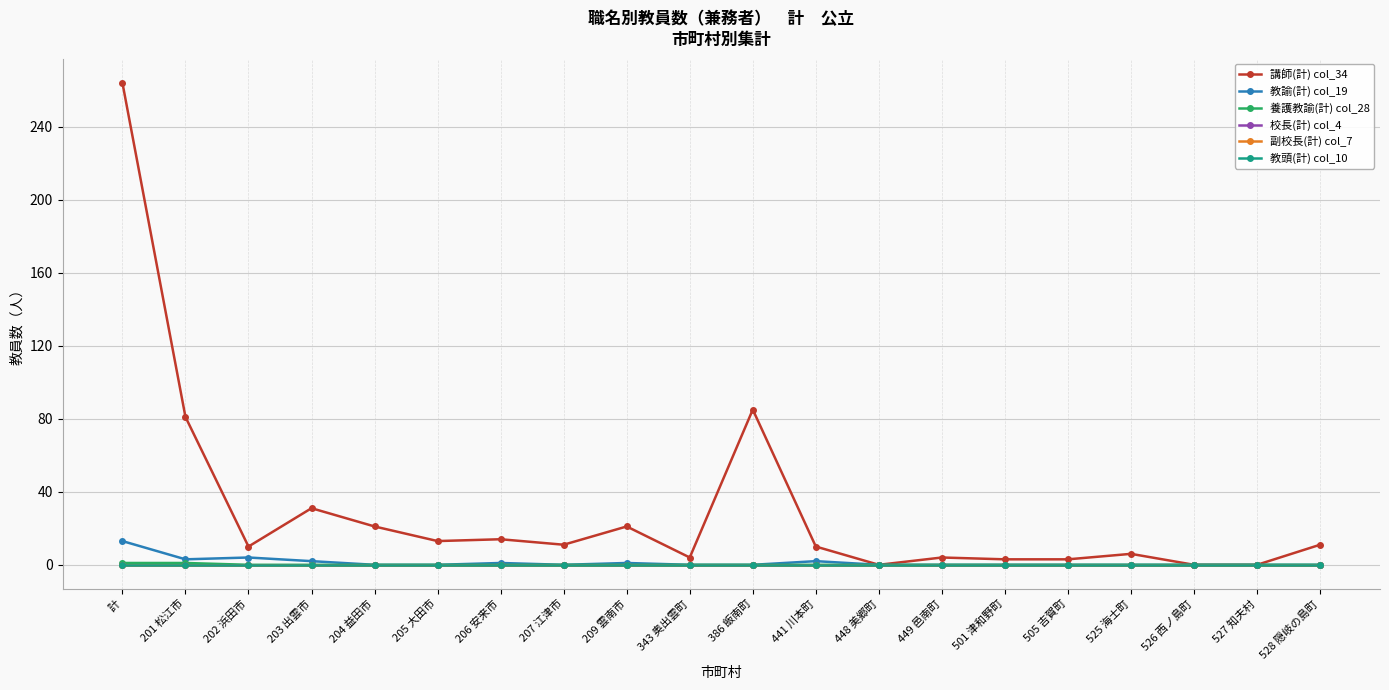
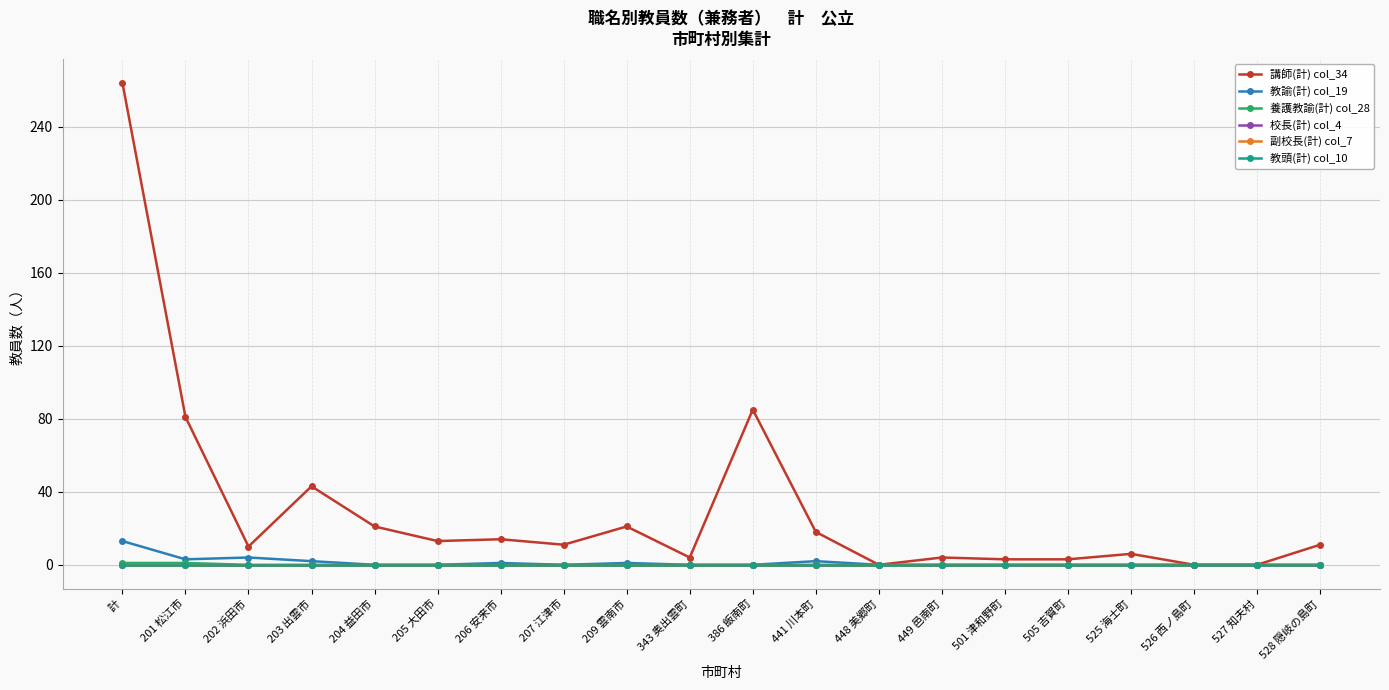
講師(計) col_34, 203 出雲市: 31 -> 43
講師(計) col_34, 441 川本町: 10 -> 18
